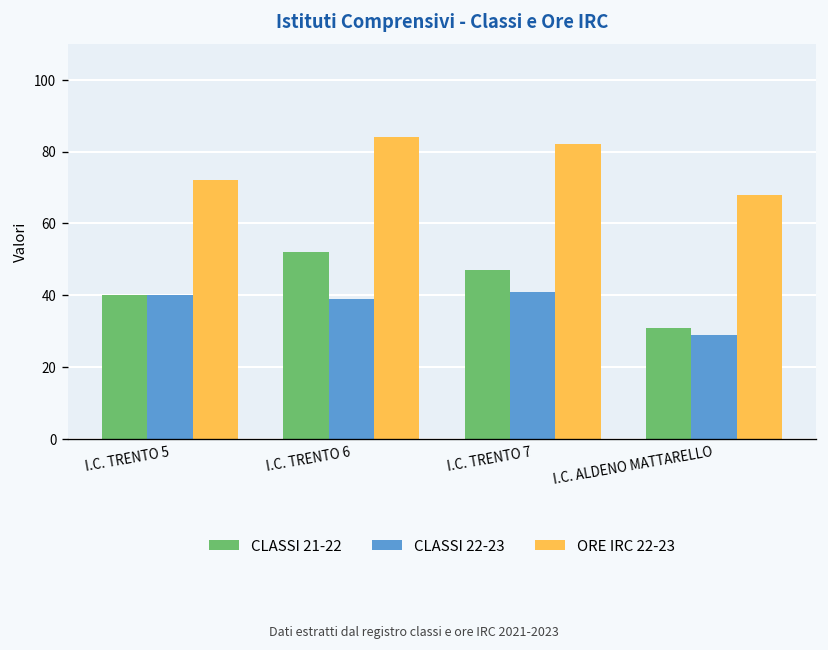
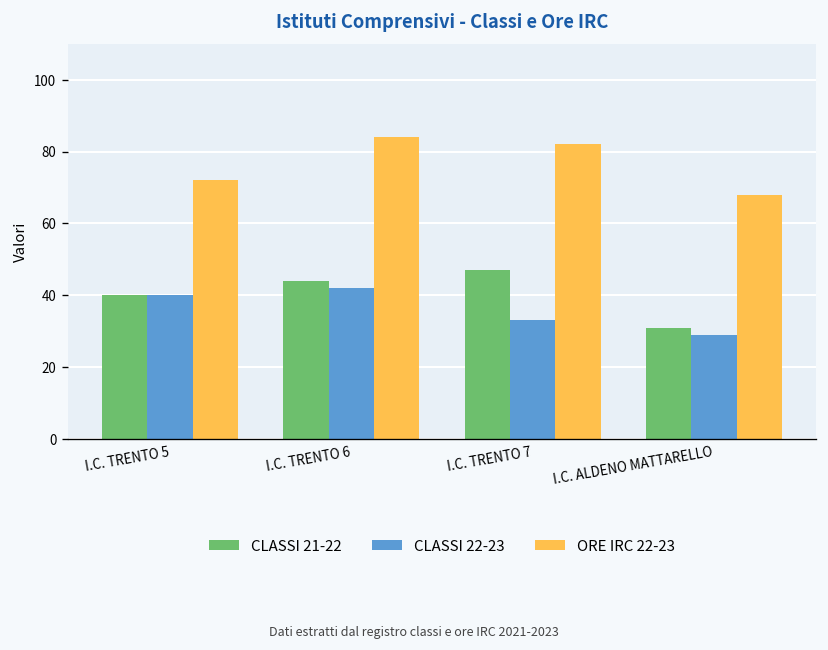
CLASSI 21-22, I.C. TRENTO 6: 52 -> 44
CLASSI 22-23, I.C. TRENTO 6: 39 -> 42
CLASSI 22-23, I.C. TRENTO 7: 41 -> 33
